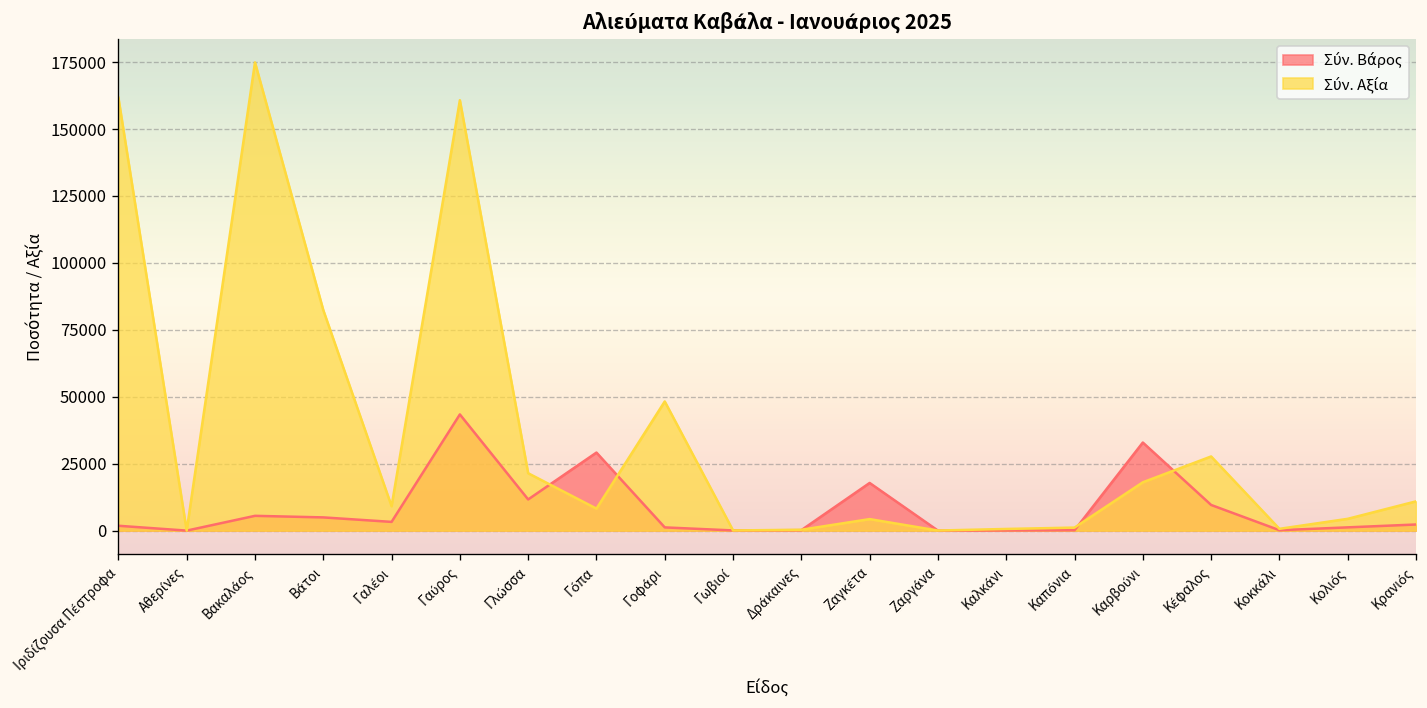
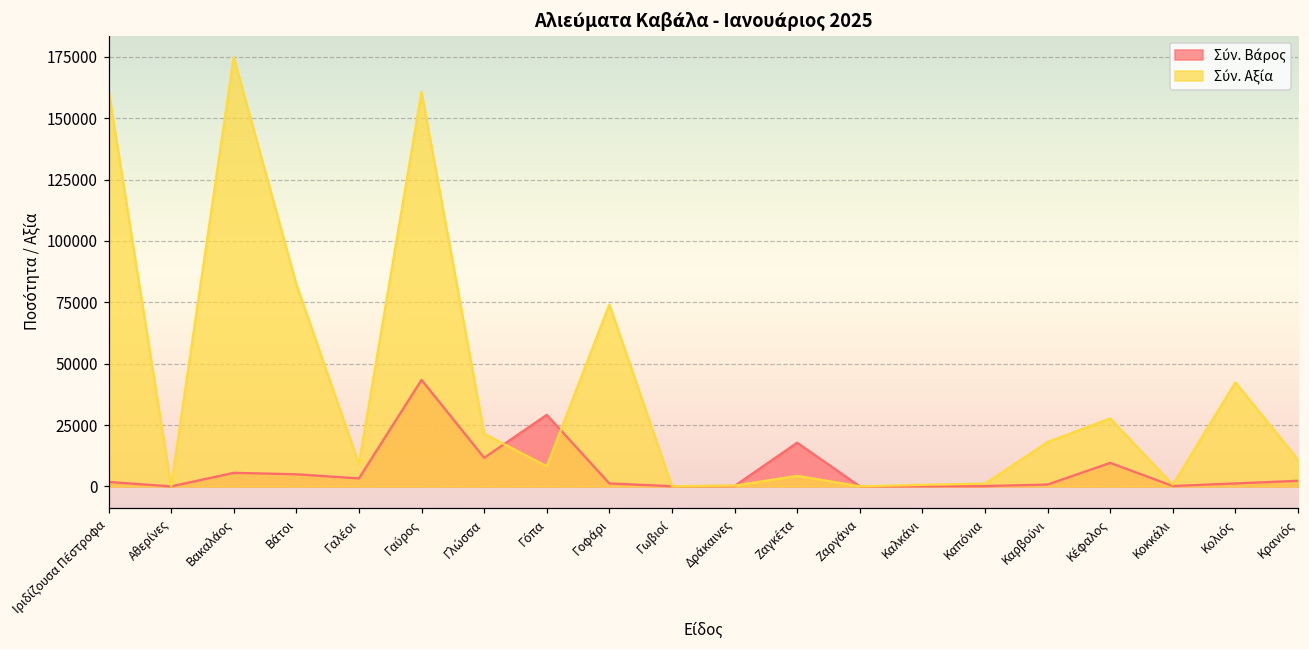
Σύν. Αξία, Γοφάρι: 48000 -> 74000
Σύν. Βάρος, Καρβούνι: 33000 -> 1000
Σύν. Αξία, Κολιός: 4000 -> 42000
